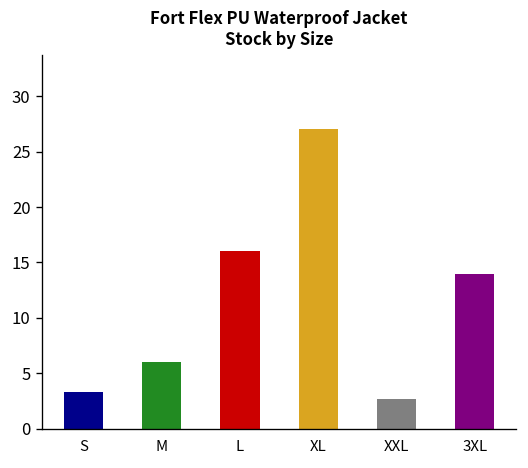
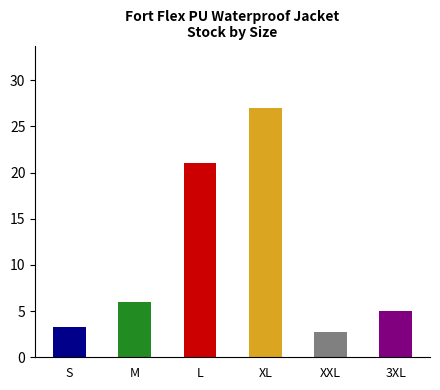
L: 16 -> 21
3XL: 14 -> 5
